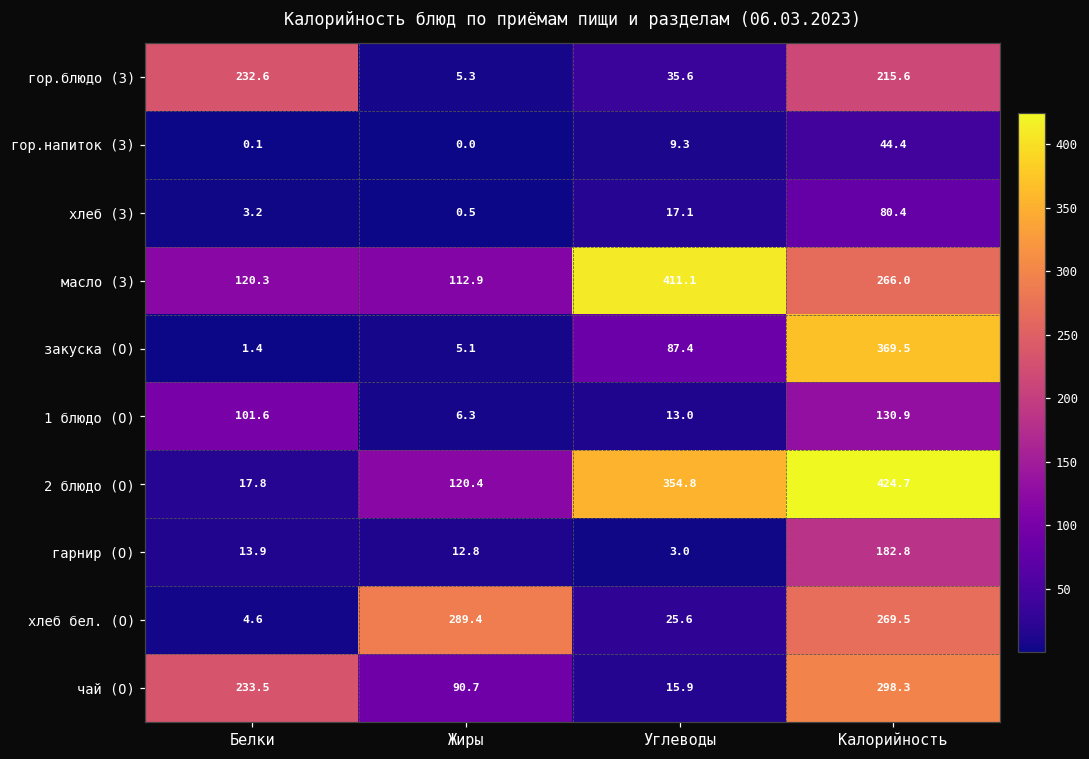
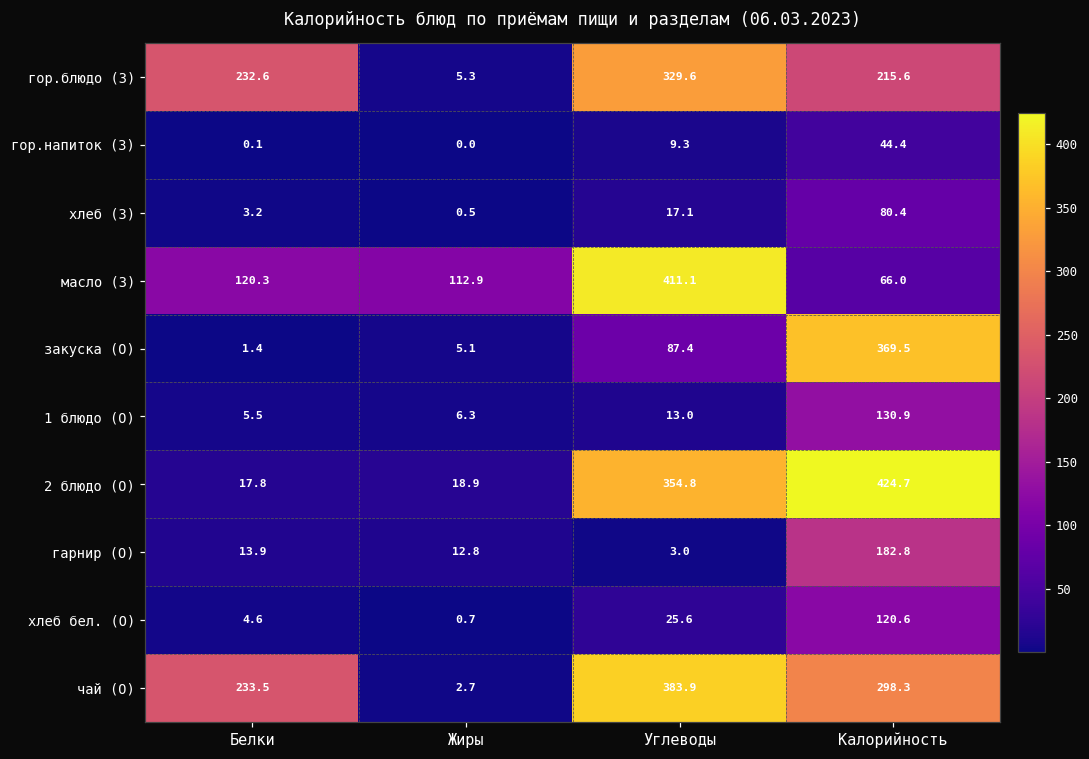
гор.блюдо (З), Углеводы: 35.6 -> 329.6
масло (З), Калорийность: 266.0 -> 66.0
1 блюдо (О), Белки: 101.6 -> 5.5
2 блюдо (О), Жиры: 120.4 -> 18.9
хлеб бел. (О), Жиры: 289.4 -> 0.7
хлеб бел. (О), Калорийность: 269.5 -> 120.6
чай (О), Жиры: 90.7 -> 2.7
чай (О), Углеводы: 15.9 -> 383.9
